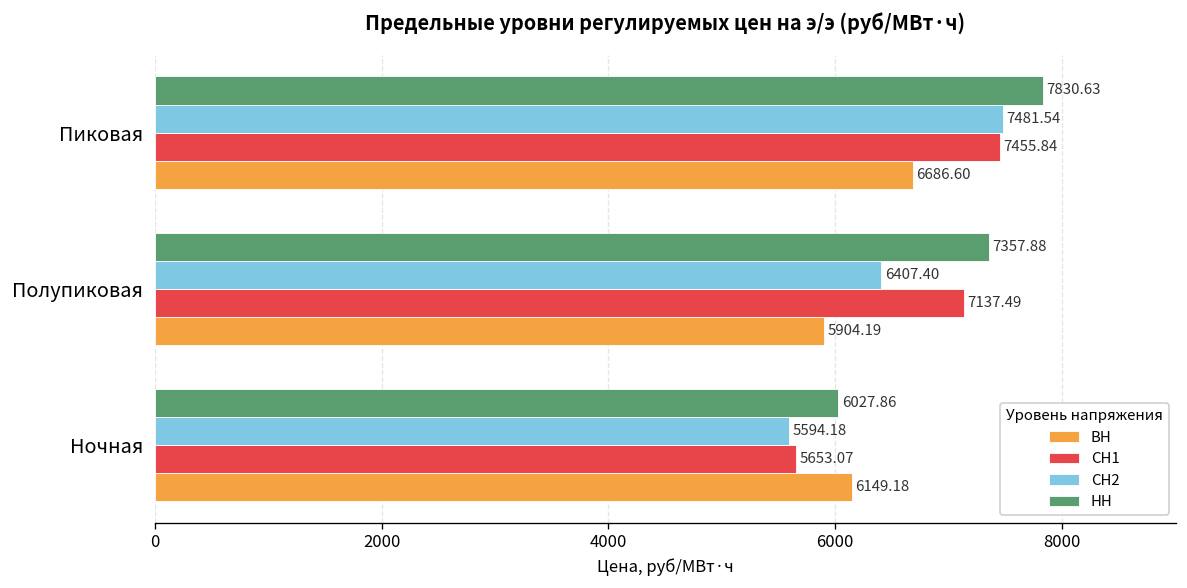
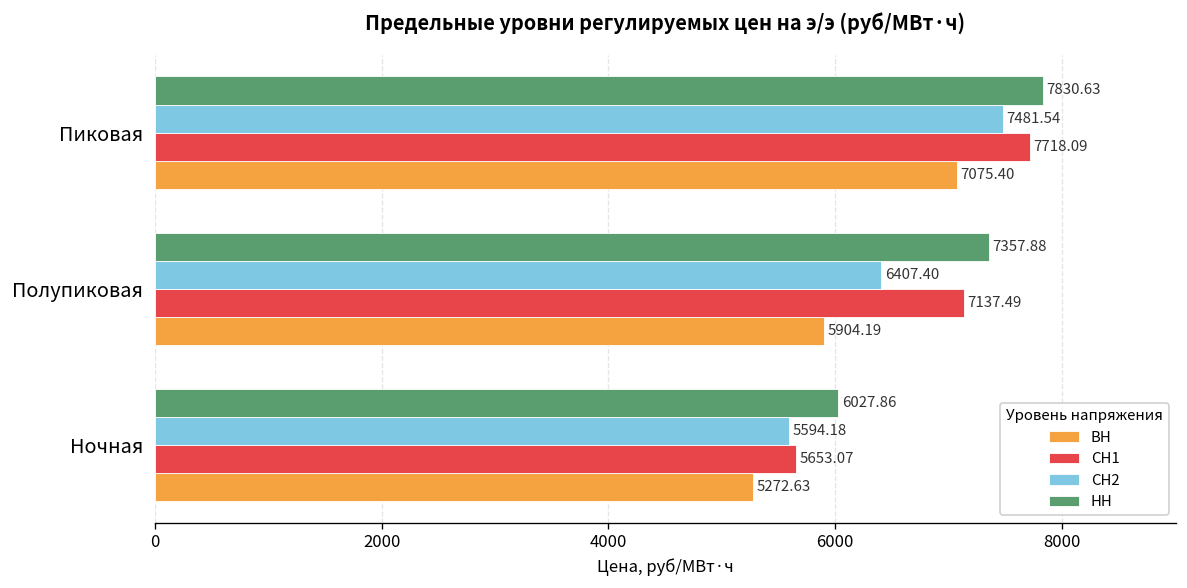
СН1, Пиковая: 7455.84 -> 7718.09
ВН, Пиковая: 6686.60 -> 7075.40
ВН, Ночная: 6149.18 -> 5272.63
